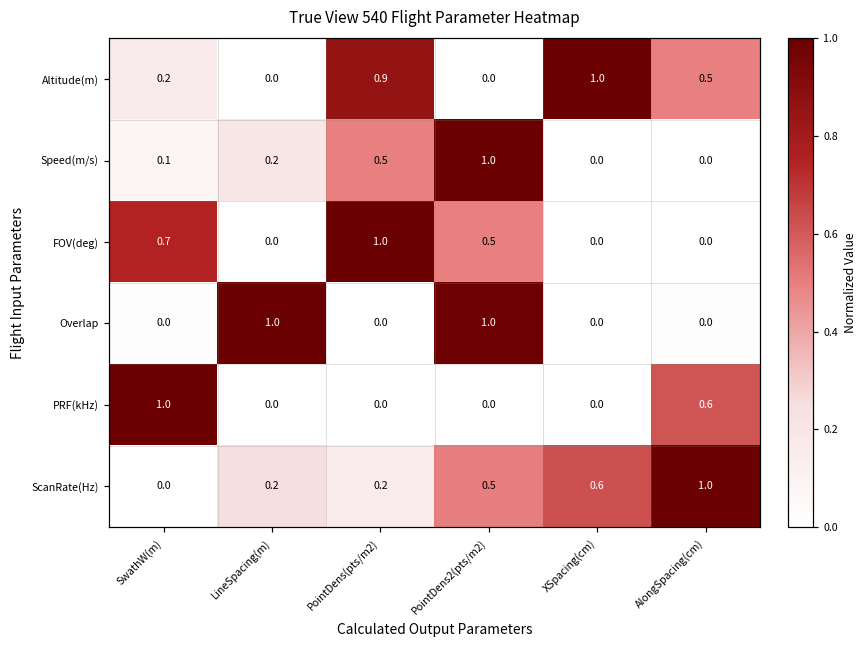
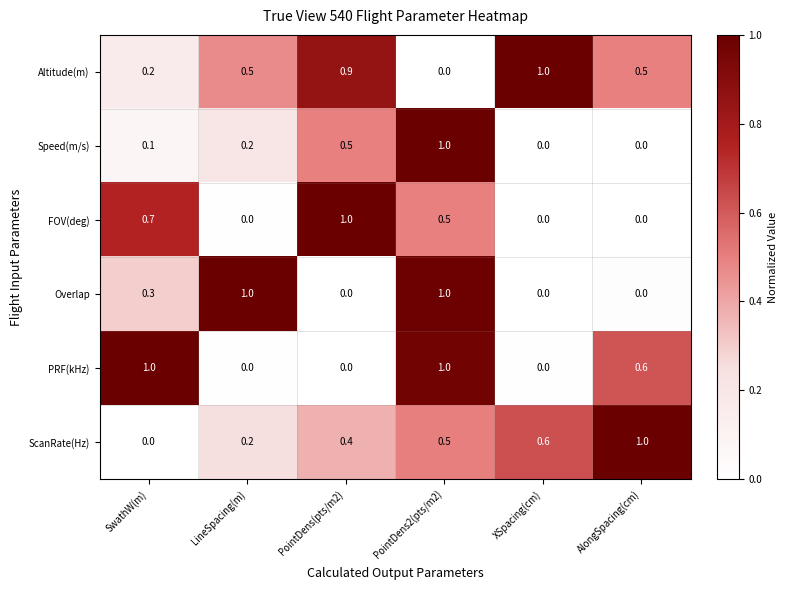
Altitude(m), LineSpacing(m): 0.0 -> 0.5
Overlap, SwathW(m): 0.0 -> 0.3
PRF(kHz), PointDens2(pts/m2): 0.0 -> 1.0
ScanRate(Hz), PointDens(pts/m2): 0.2 -> 0.4
